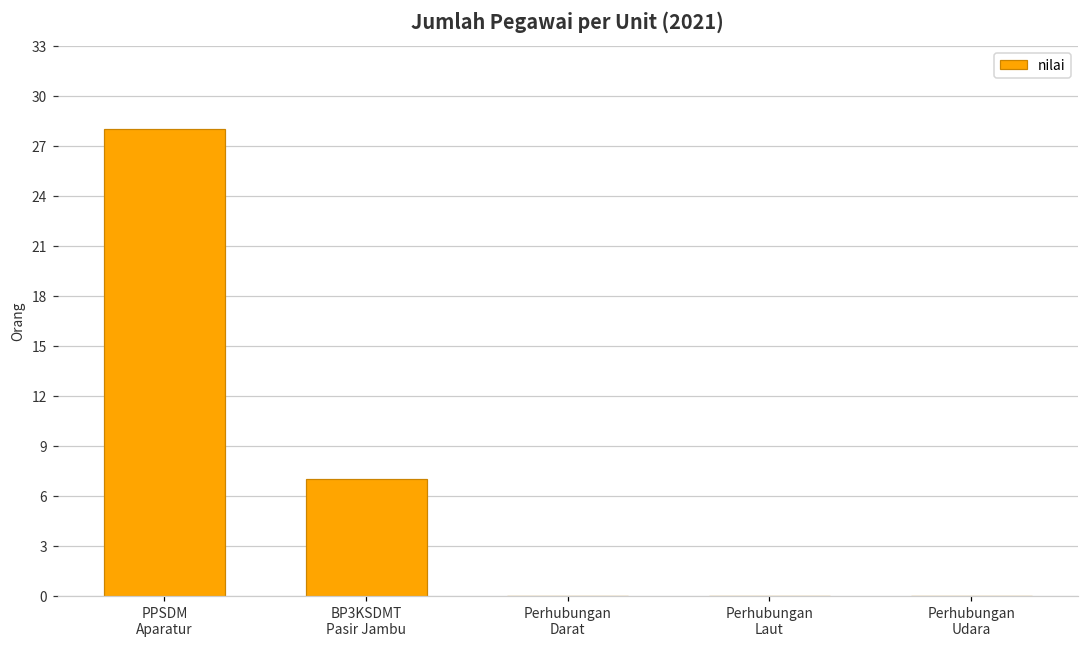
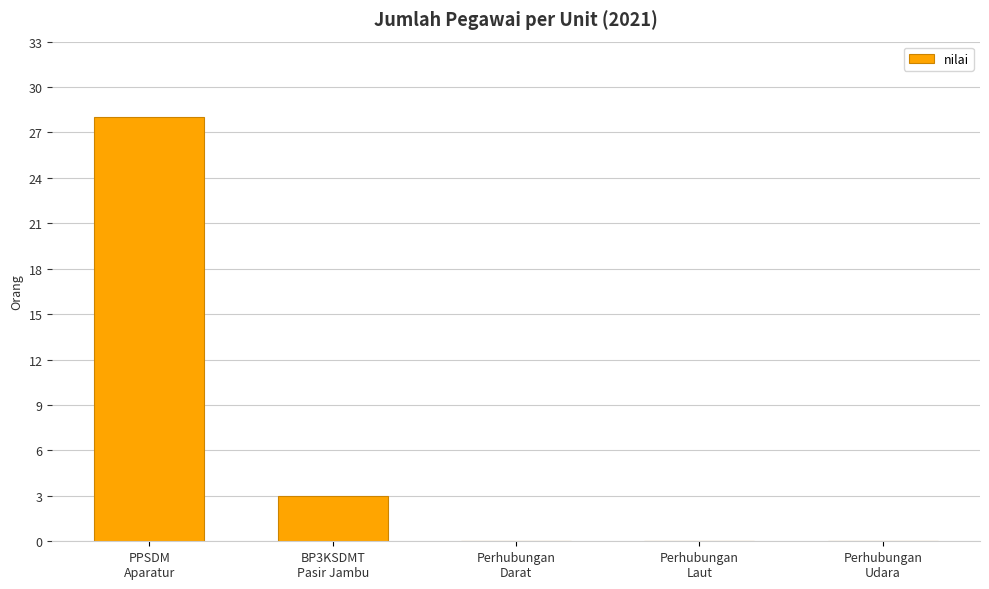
BP3KSDMT Pasir Jambu: 7 -> 3
